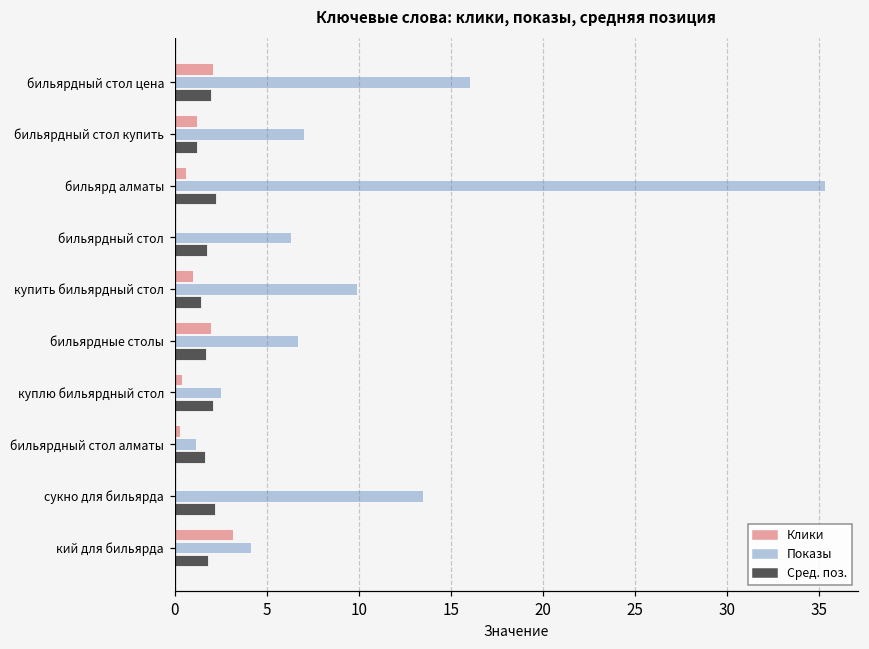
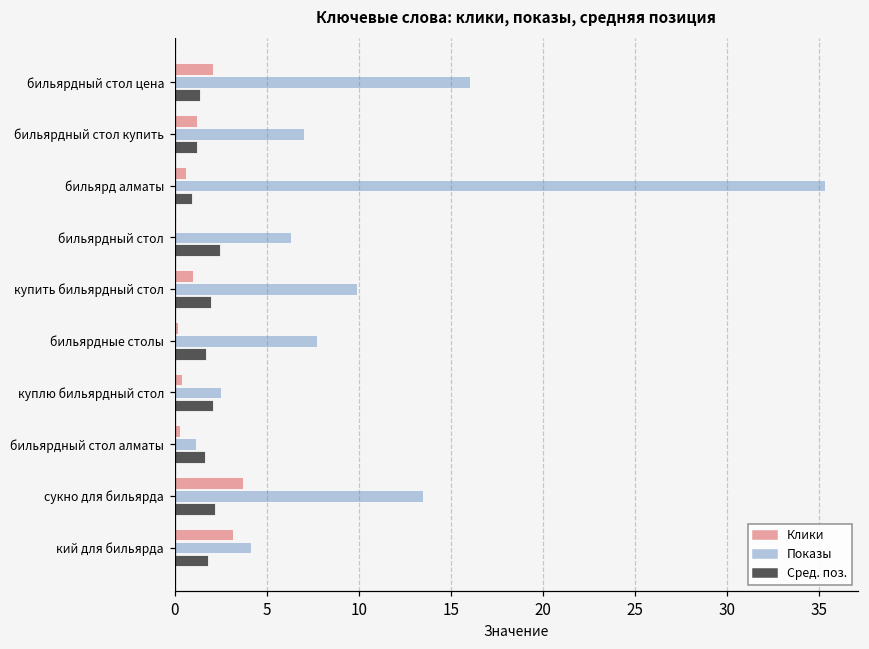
Сред. поз., бильярдный стол цена: 2.0 -> 1.4
Сред. поз., бильярд алматы: 2.2 -> 0.9
Сред. поз., бильярдный стол: 1.8 -> 2.5
Сред. поз., купить бильярдный стол: 1.4 -> 2.0
Клики, бильярдные столы: 2.0 -> 0.2
Показы, бильярдные столы: 6.7 -> 7.8
Клики, сукно для бильярда: 0.1 -> 3.7
